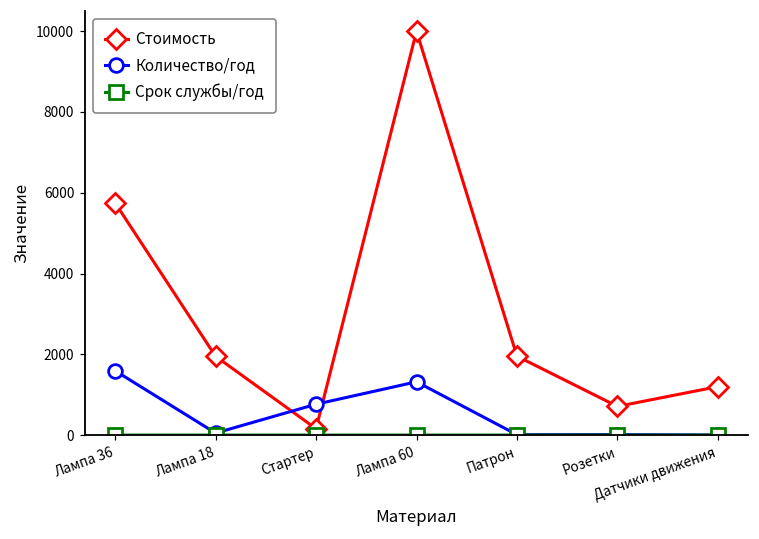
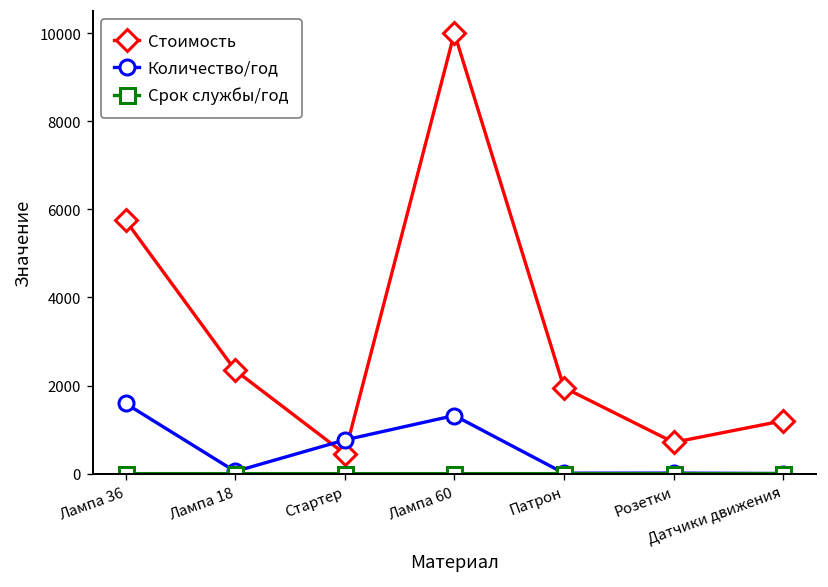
Стоимость, Лампа 18: 2000 -> 2300
Стоимость, Стартер: 200 -> 500
